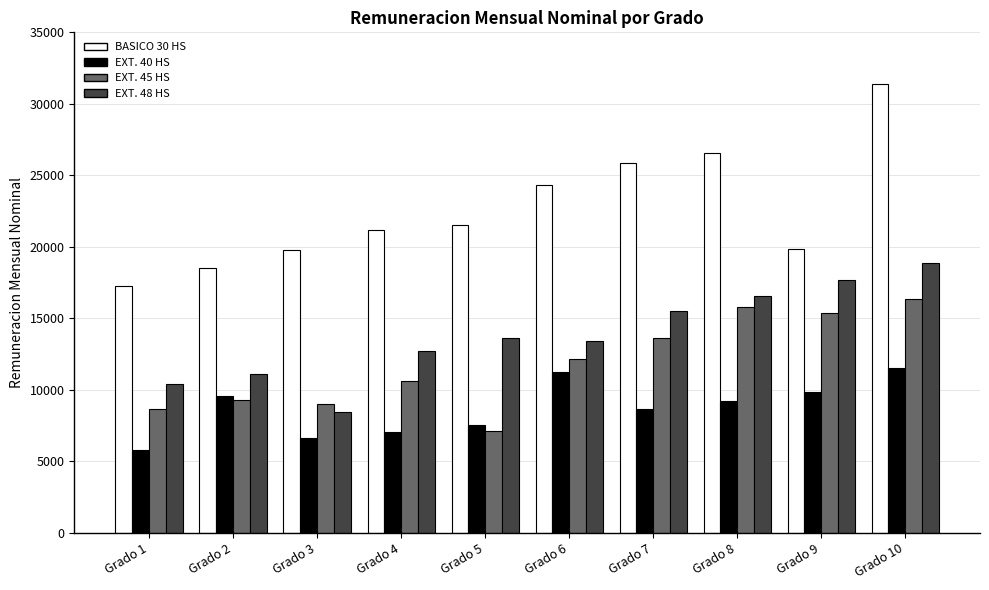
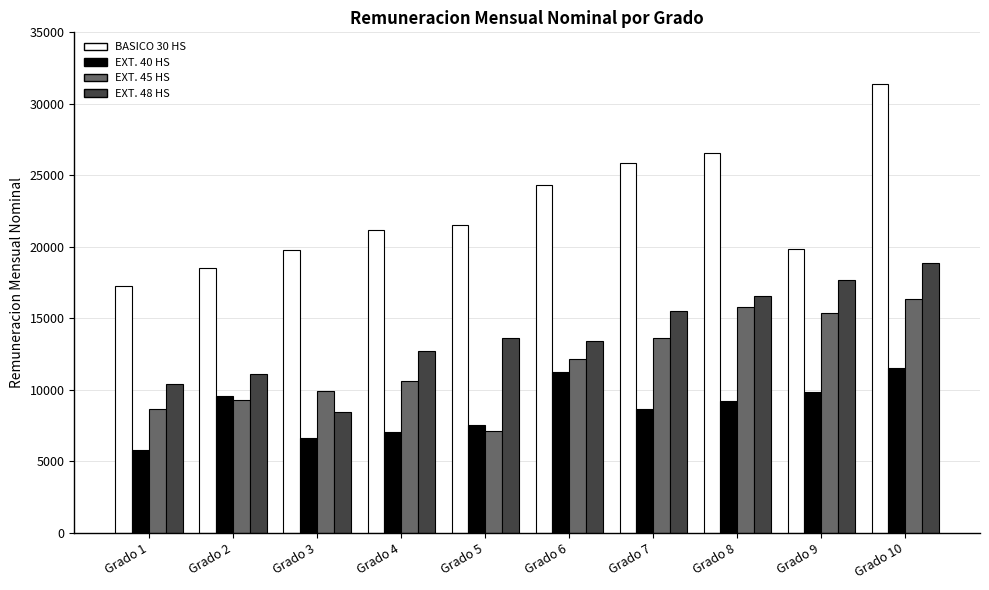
EXT. 45 HS, Grado 3: 9000 -> 9900
